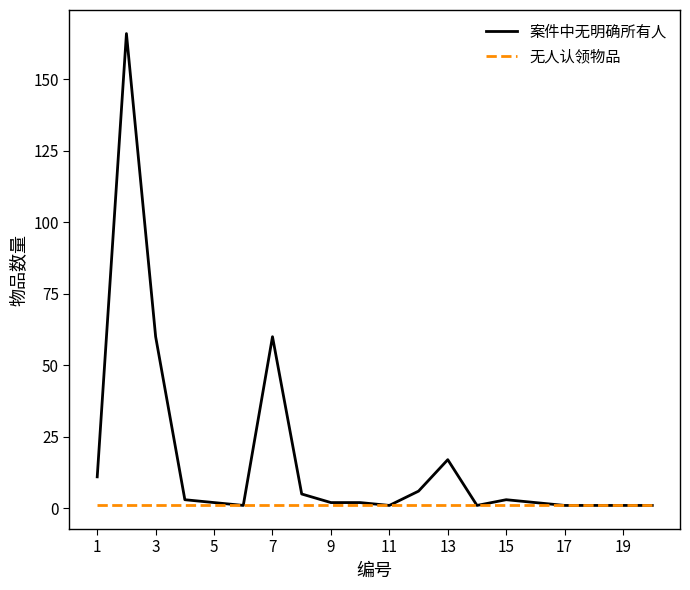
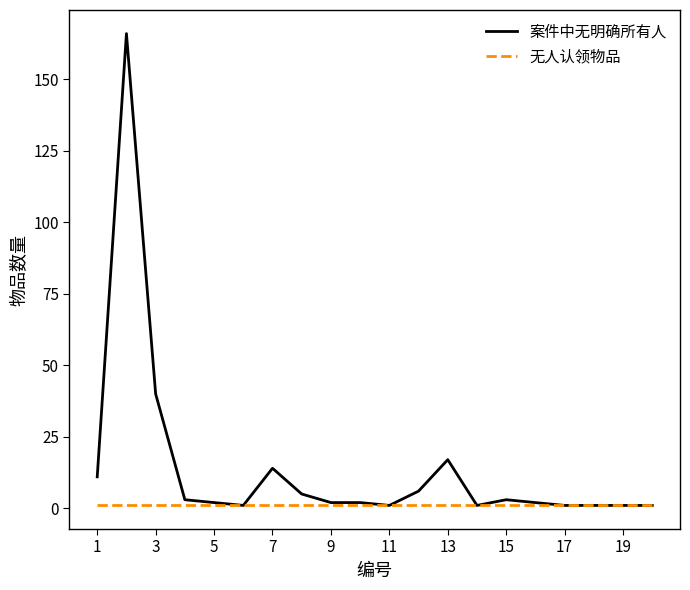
案件中无明确所有人, 3: 60 -> 40
案件中无明确所有人, 7: 60 -> 14
